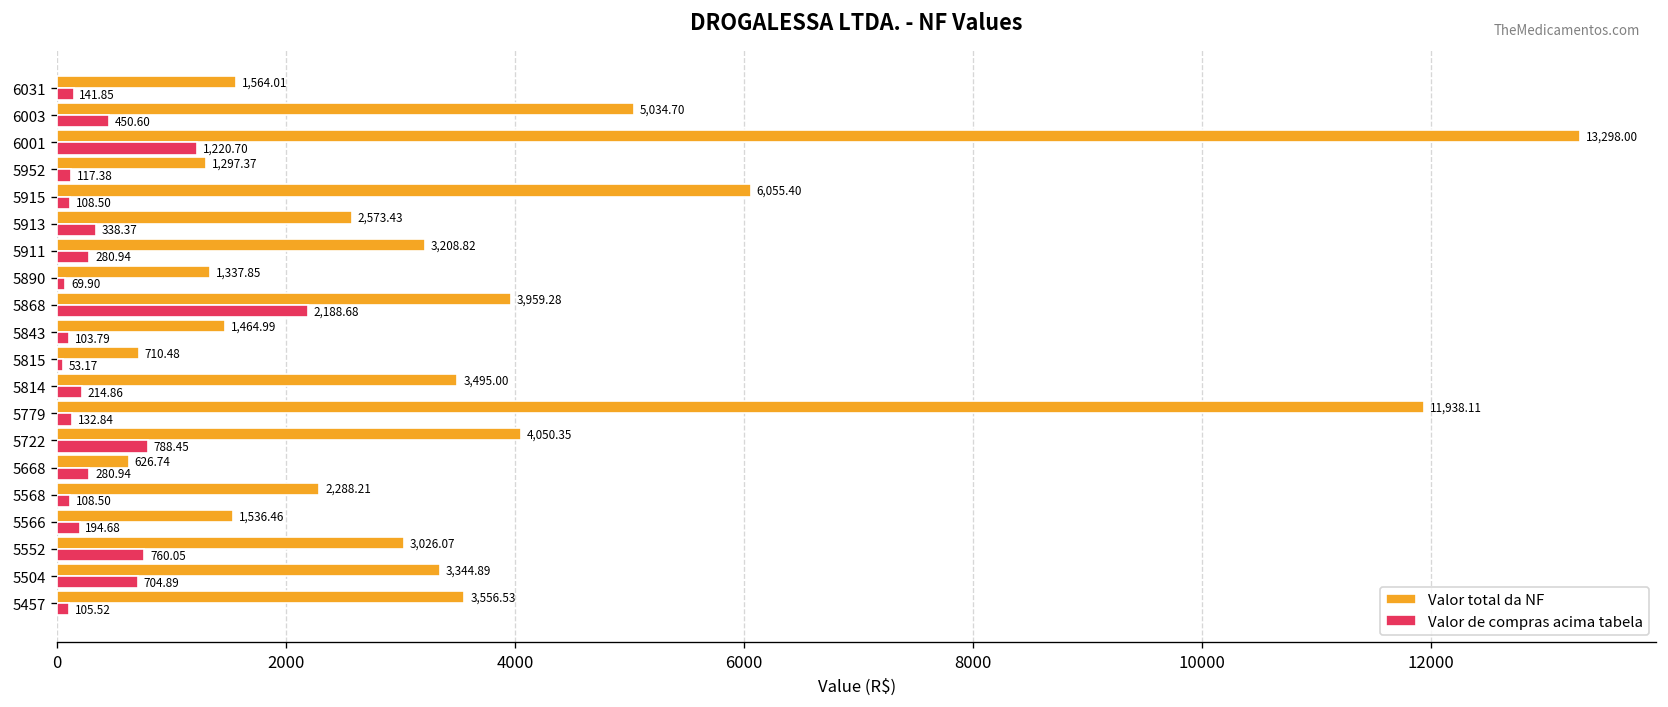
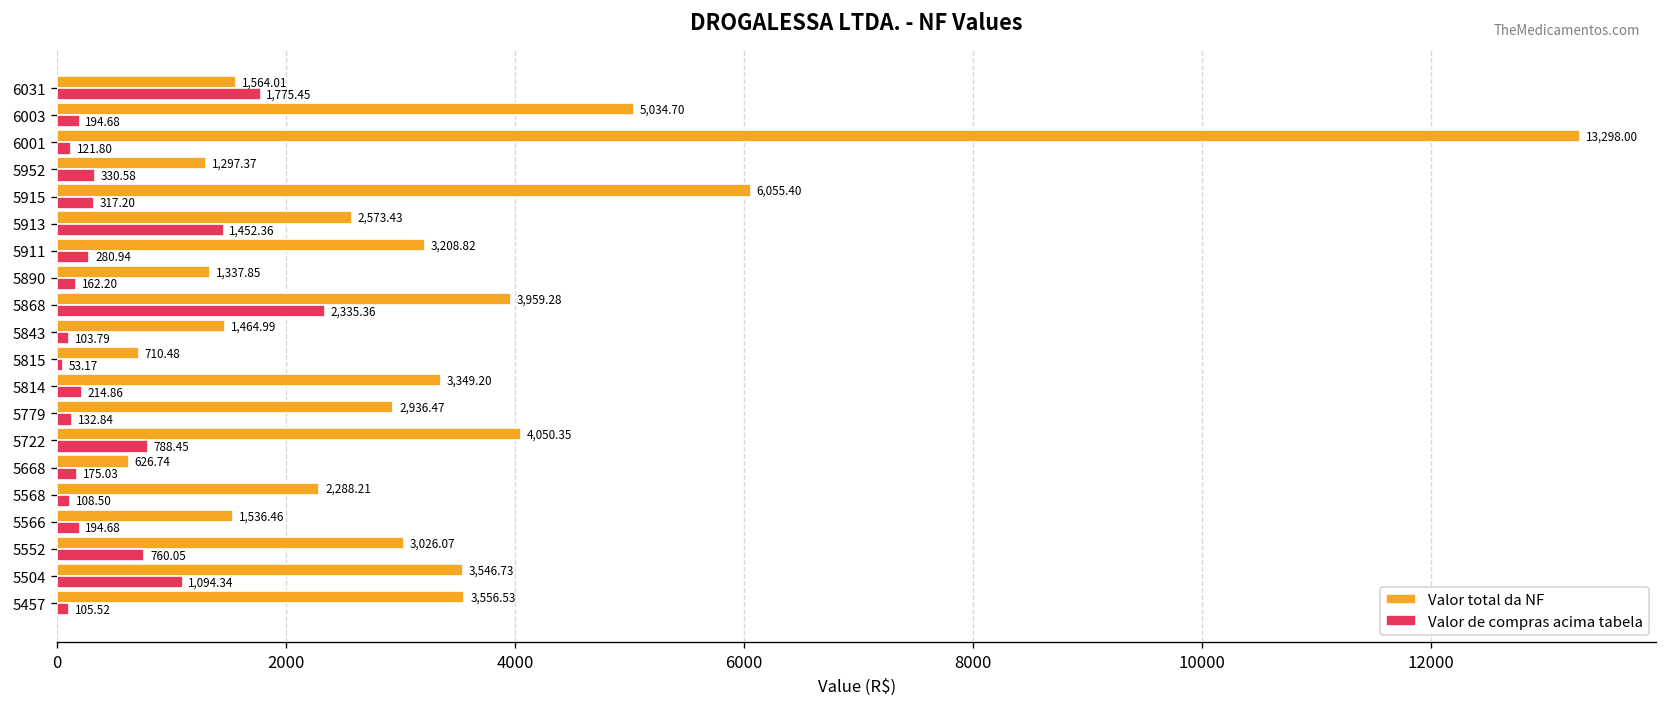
Valor de compras acima tabela, 6031: 141.85 -> 1,775.45
Valor de compras acima tabela, 6003: 450.60 -> 194.68
Valor de compras acima tabela, 6001: 1,220.70 -> 121.80
Valor de compras acima tabela, 5952: 117.38 -> 330.58
Valor de compras acima tabela, 5915: 108.50 -> 317.20
Valor de compras acima tabela, 5913: 338.37 -> 1,452.36
Valor de compras acima tabela, 5890: 69.90 -> 162.20
Valor de compras acima tabela, 5868: 2,188.68 -> 2,335.36
Valor total da NF, 5814: 3,495.00 -> 3,349.20
Valor total da NF, 5779: 11,938.11 -> 2,936.47
Valor de compras acima tabela, 5668: 280.94 -> 175.03
Valor total da NF, 5504: 3,344.89 -> 3,546.73
Valor de compras acima tabela, 5504: 704.89 -> 1,094.34
